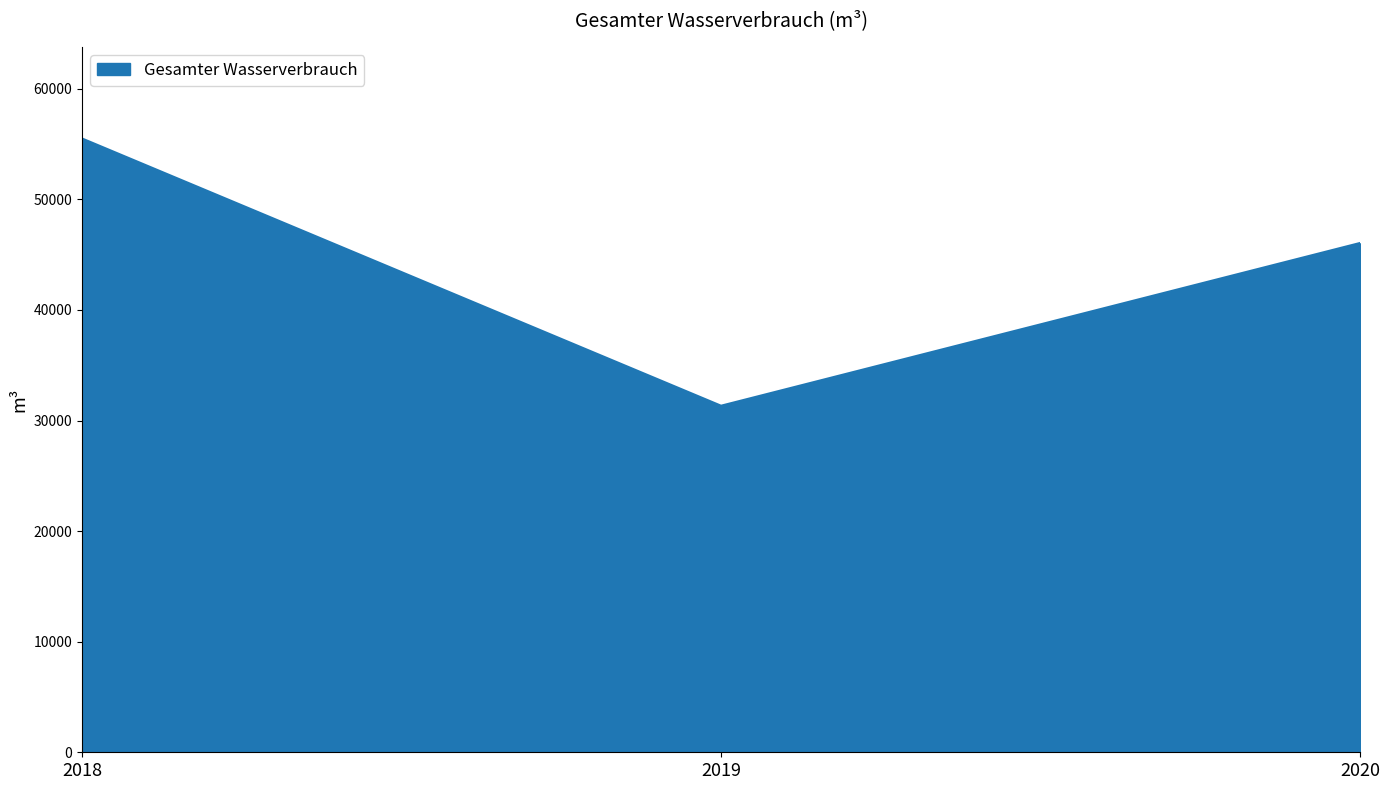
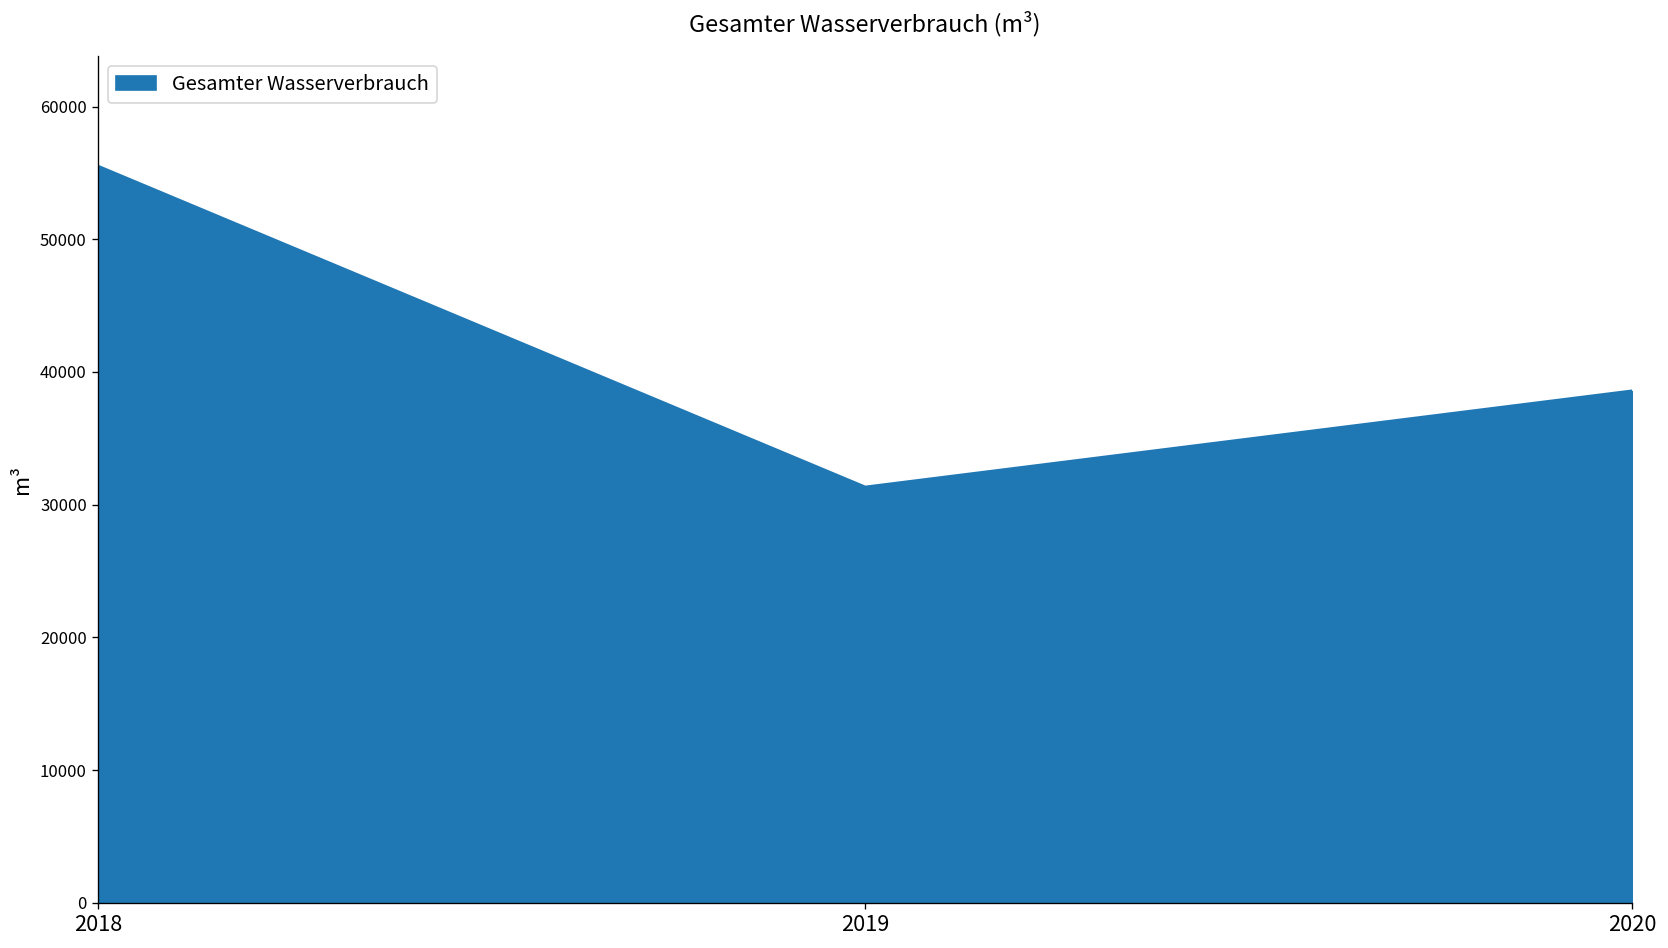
2020: 46000 -> 38600
